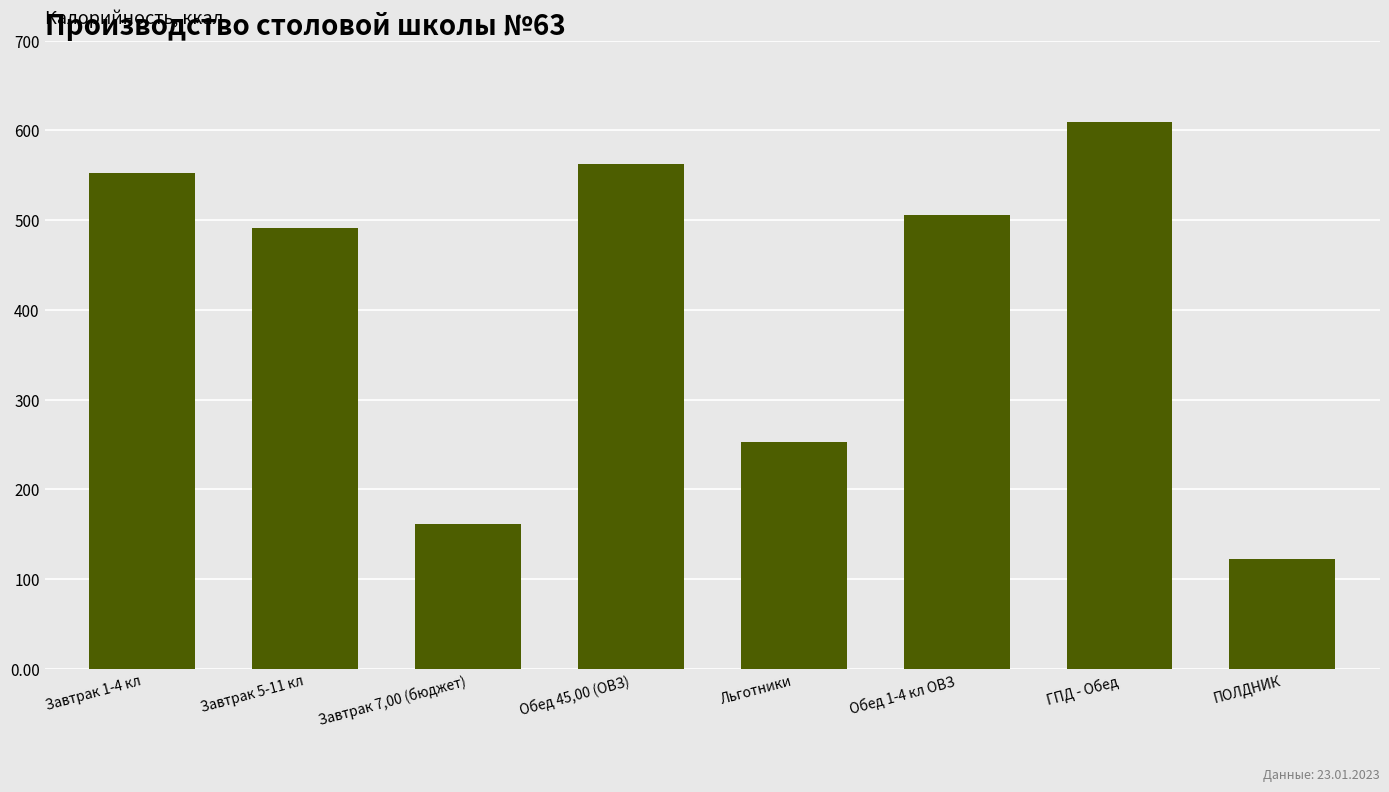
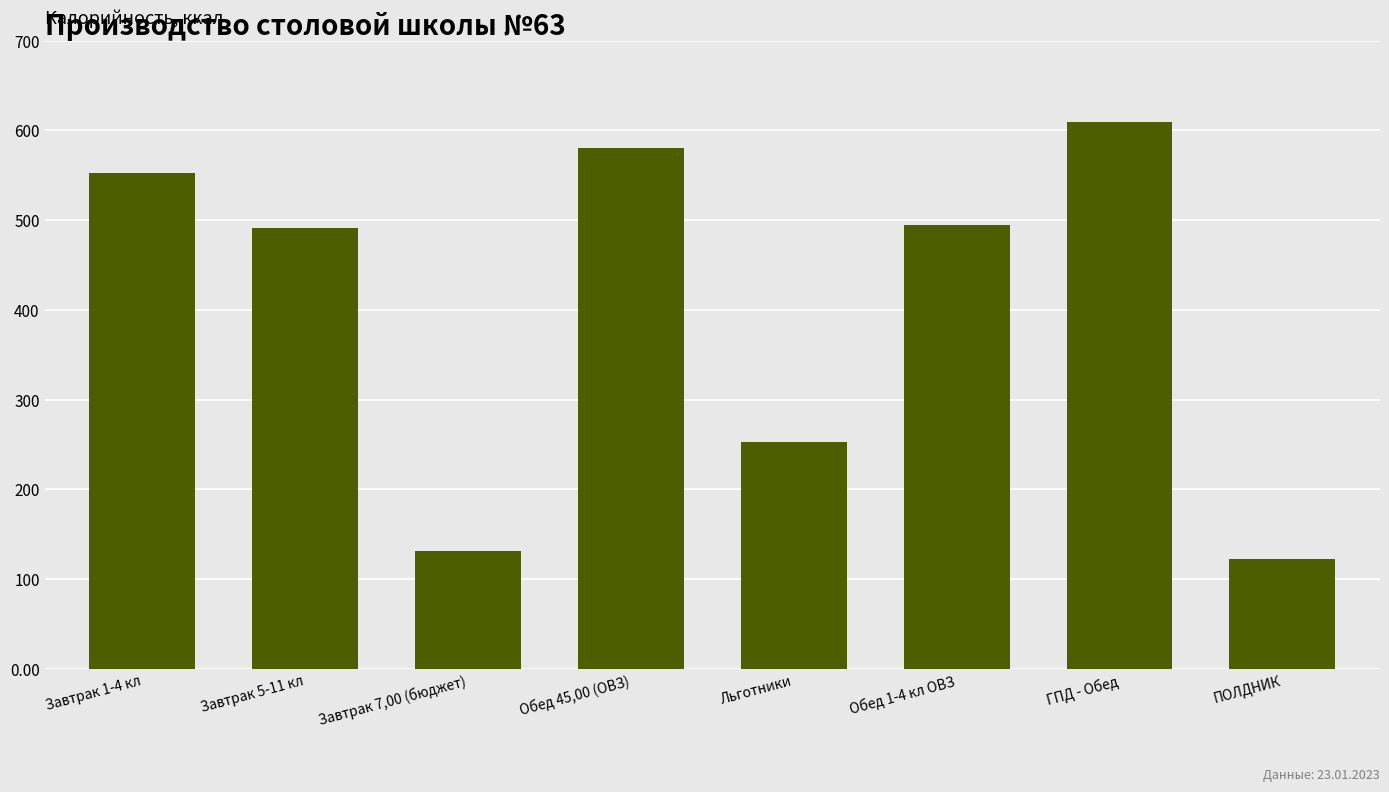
Завтрак 7,00 (бюджет): 160 -> 130
Обед 45,00 (ОВЗ): 560 -> 580
Обед 1-4 кл ОВЗ: 510 -> 500
